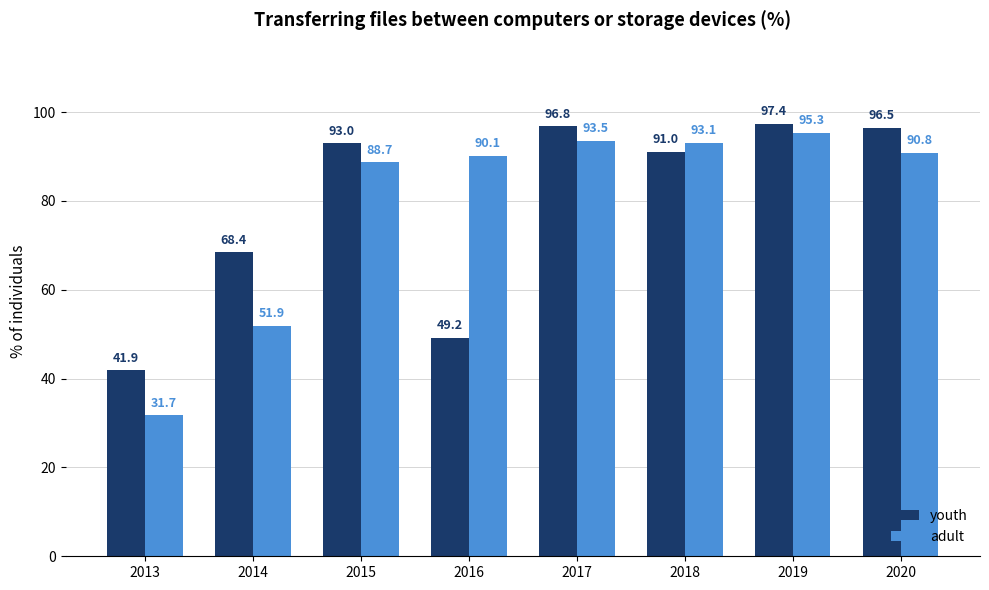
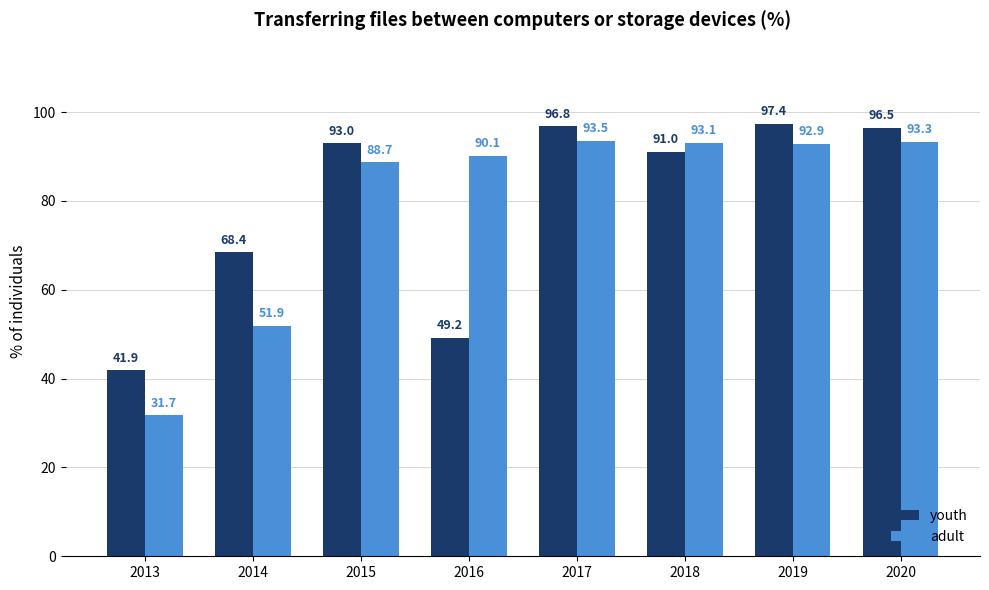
adult, 2019: 95.3 -> 92.9
adult, 2020: 90.8 -> 93.3
